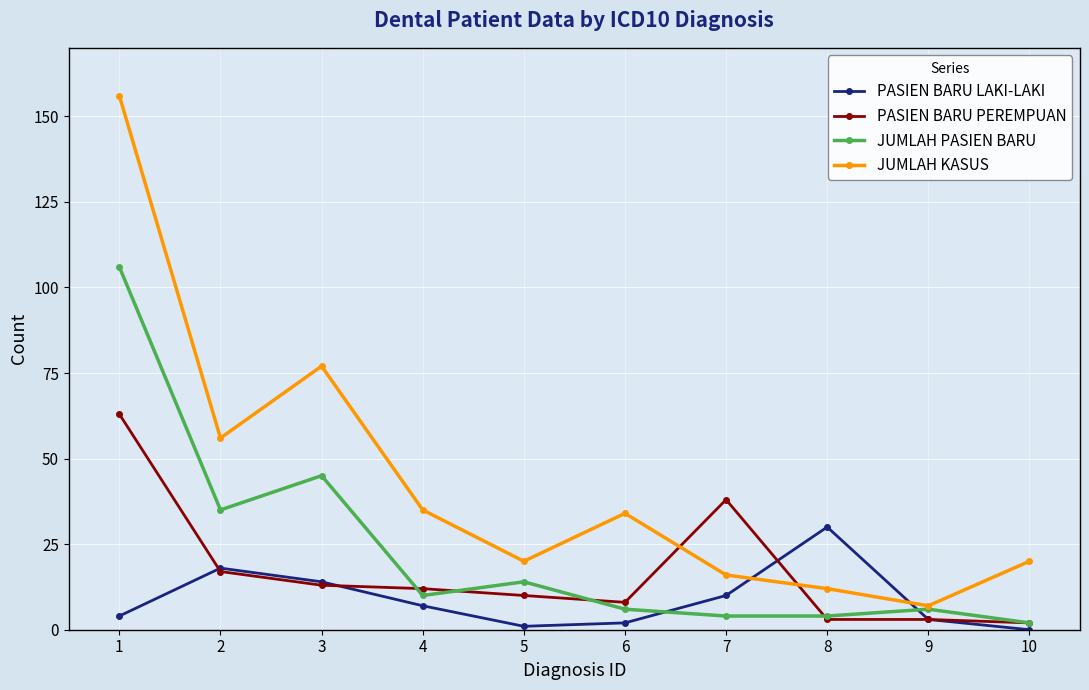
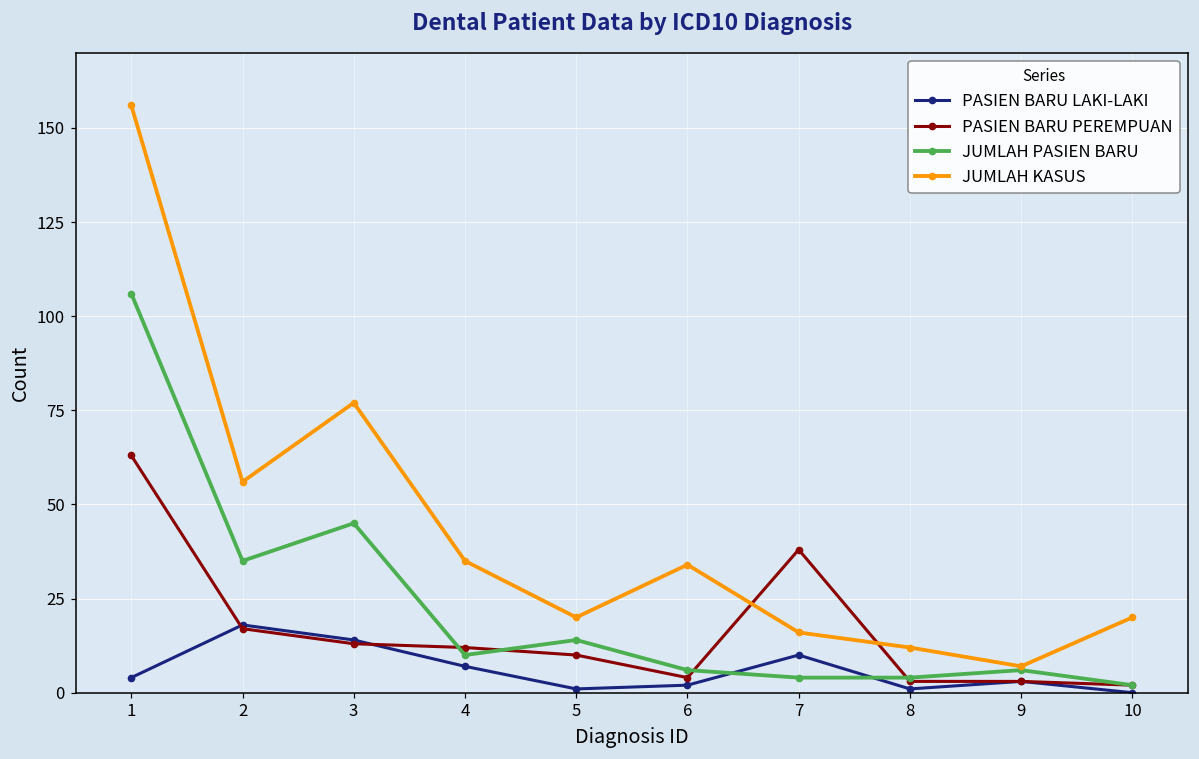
PASIEN BARU PEREMPUAN, 6: 8 -> 4
PASIEN BARU LAKI-LAKI, 8: 30 -> 1
